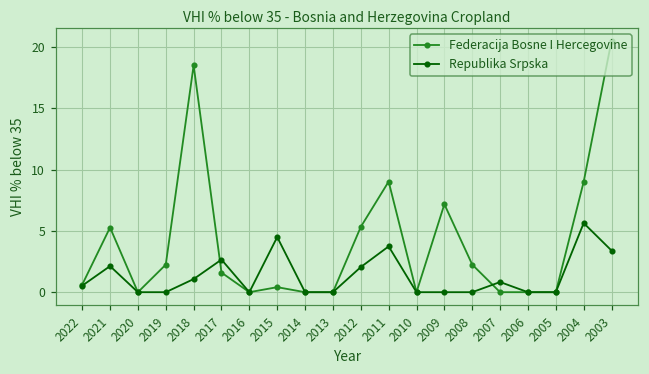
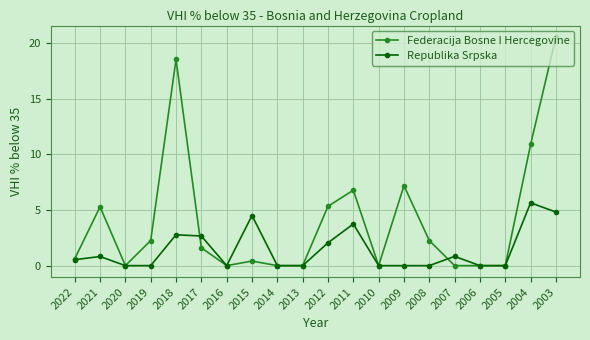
Republika Srpska, 2021: 2.1 -> 0.8
Republika Srpska, 2018: 1.1 -> 2.8
Federacija Bosne I Hercegovine, 2011: 9.0 -> 6.8
Federacija Bosne I Hercegovine, 2004: 9.0 -> 10.9
Republika Srpska, 2003: 3.4 -> 4.8
